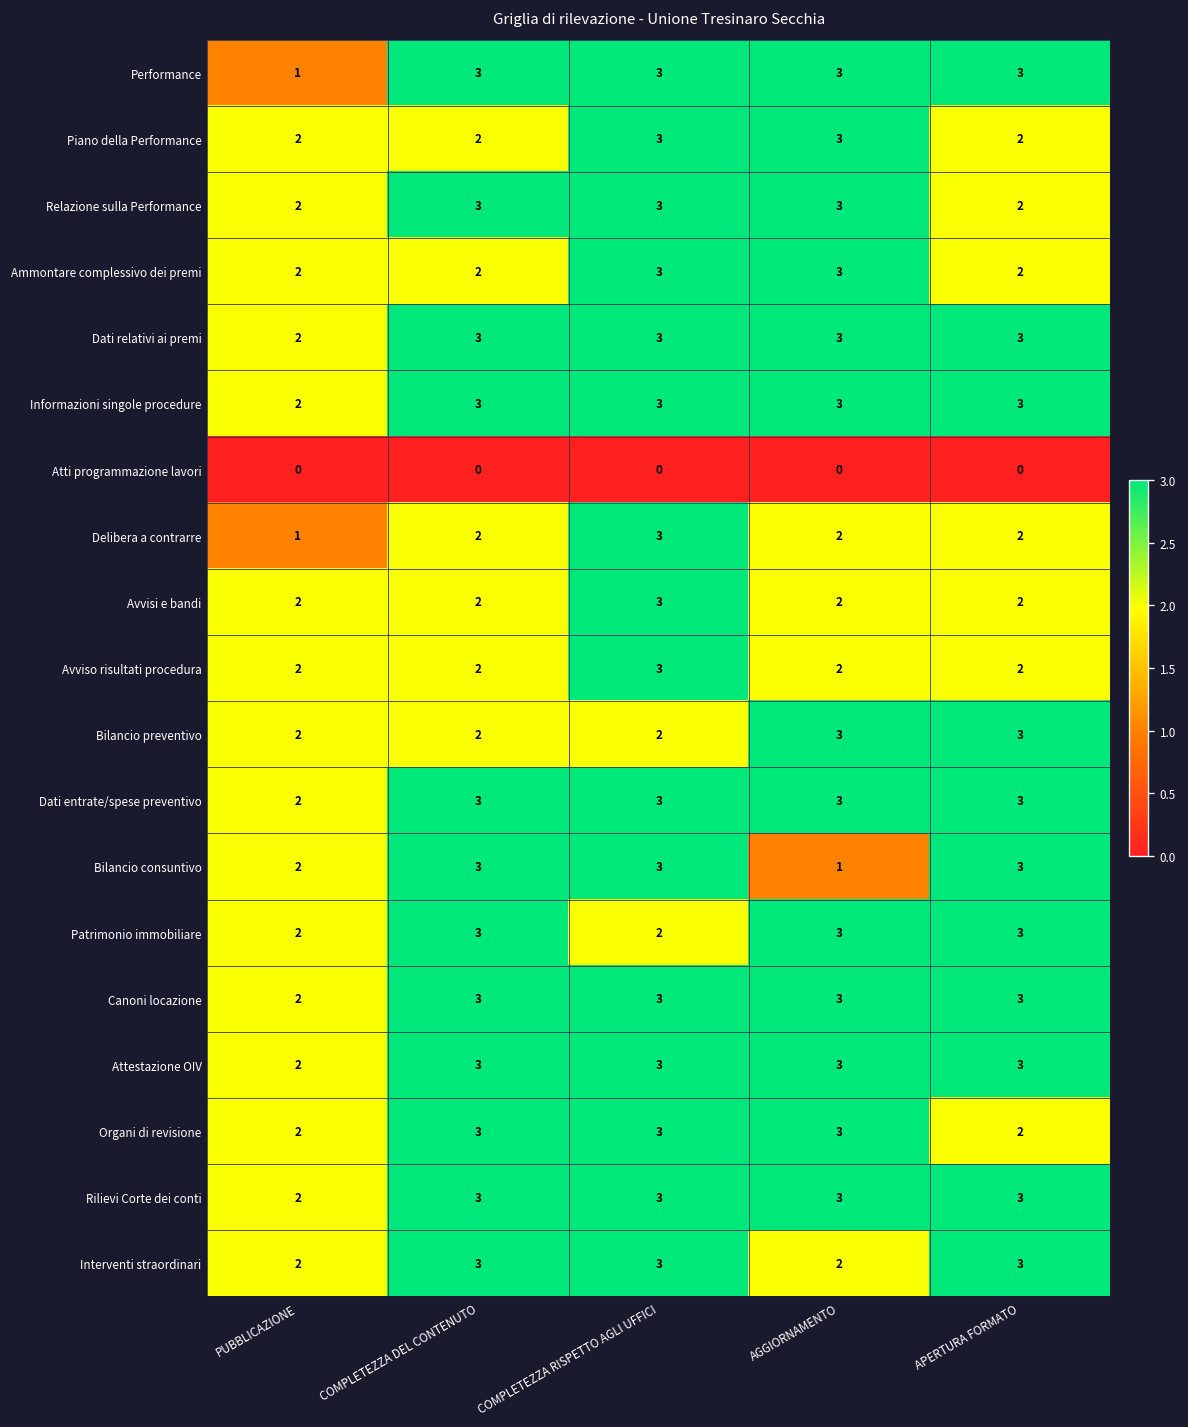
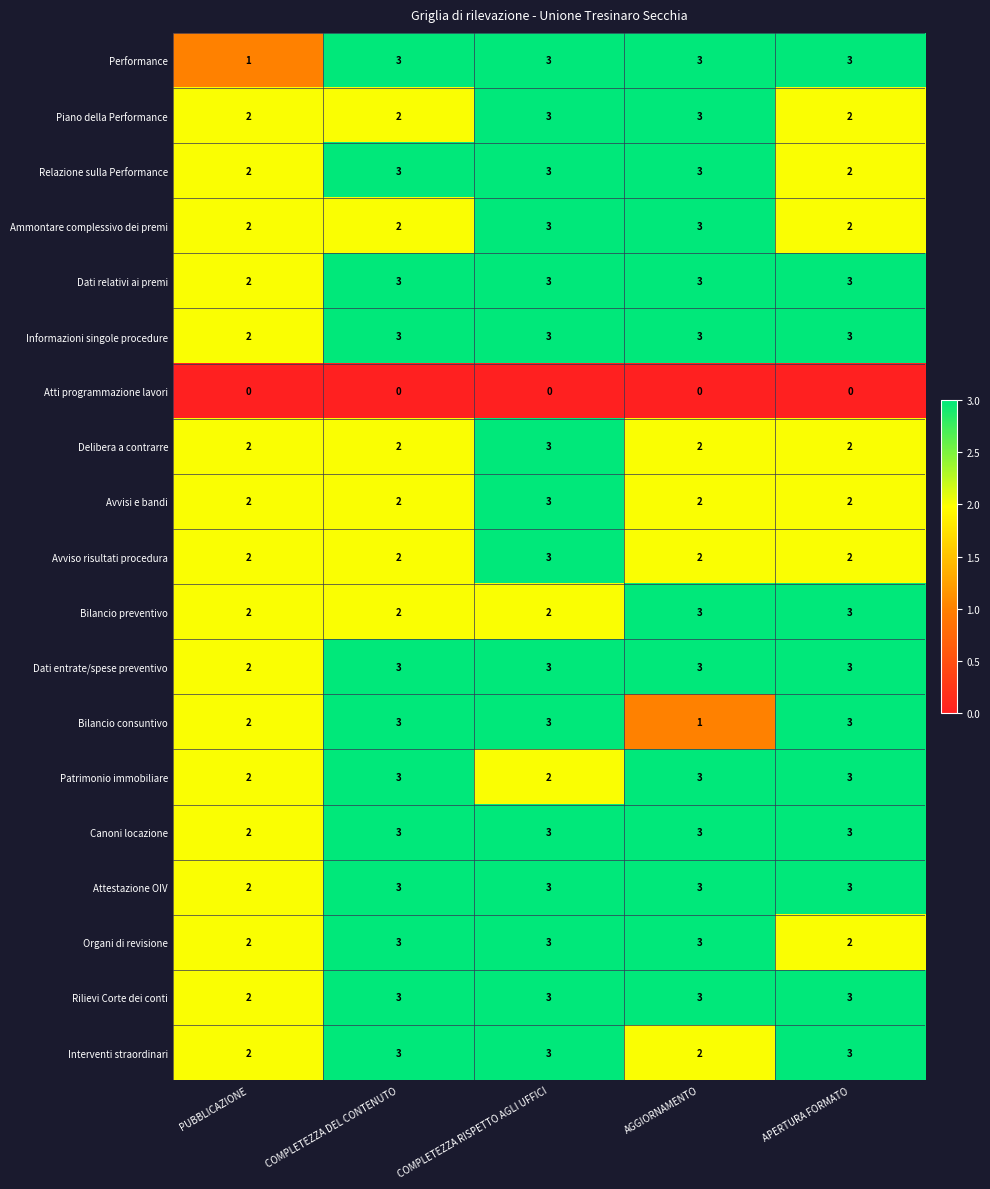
Delibera a contrarre, PUBBLICAZIONE: 1 -> 2
